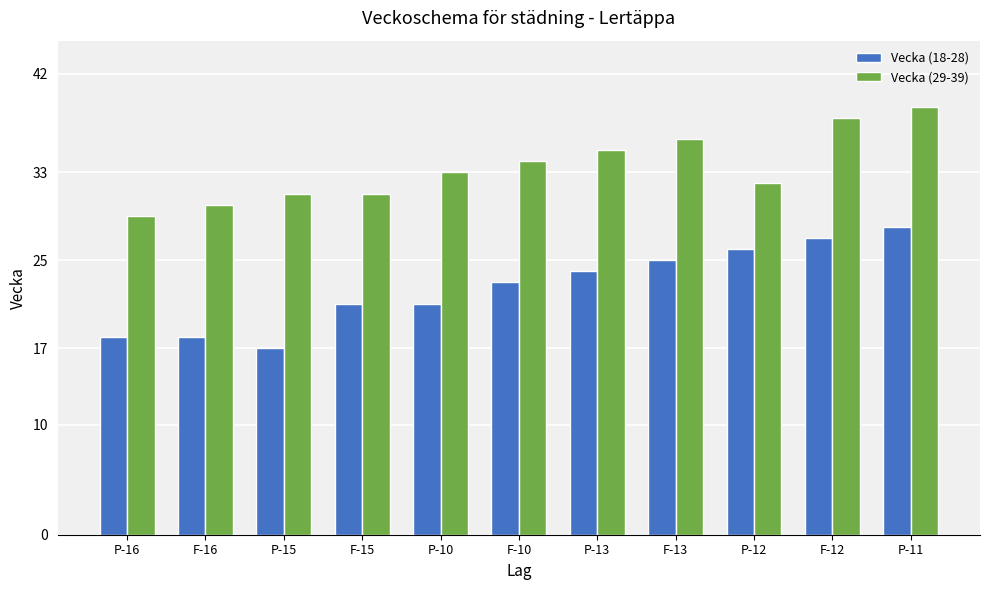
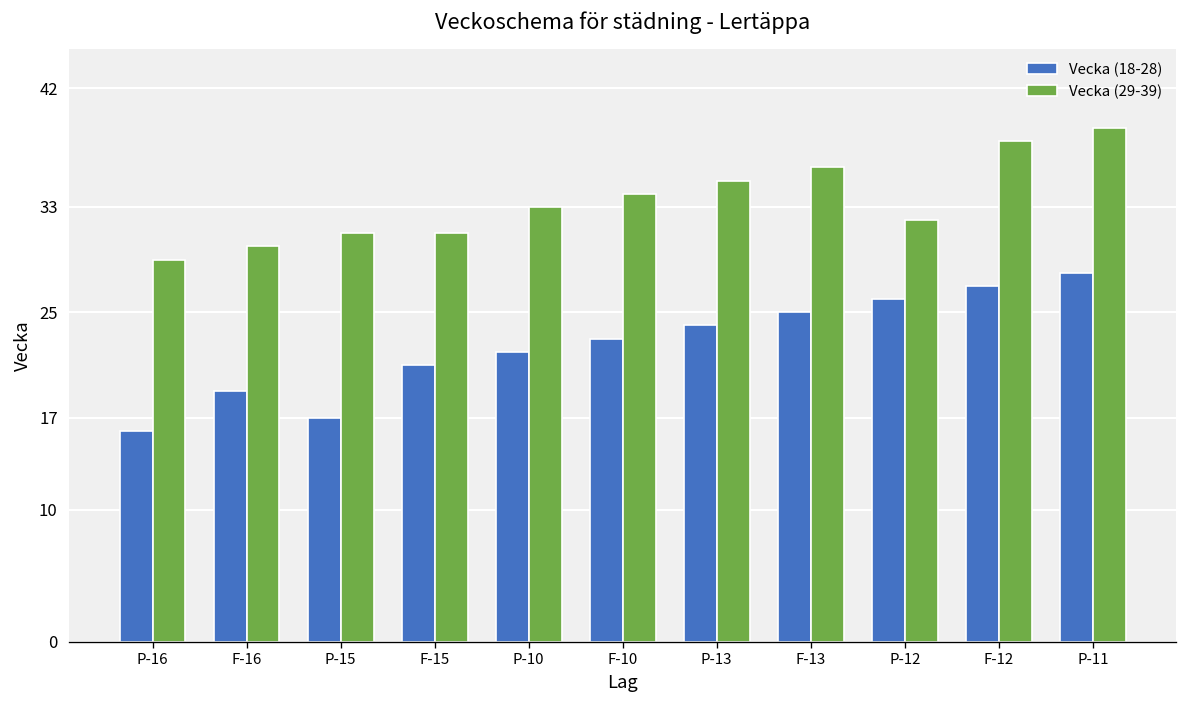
Vecka (18-28), P-16: 18 -> 16
Vecka (18-28), F-16: 18 -> 19
Vecka (18-28), P-10: 21 -> 22
